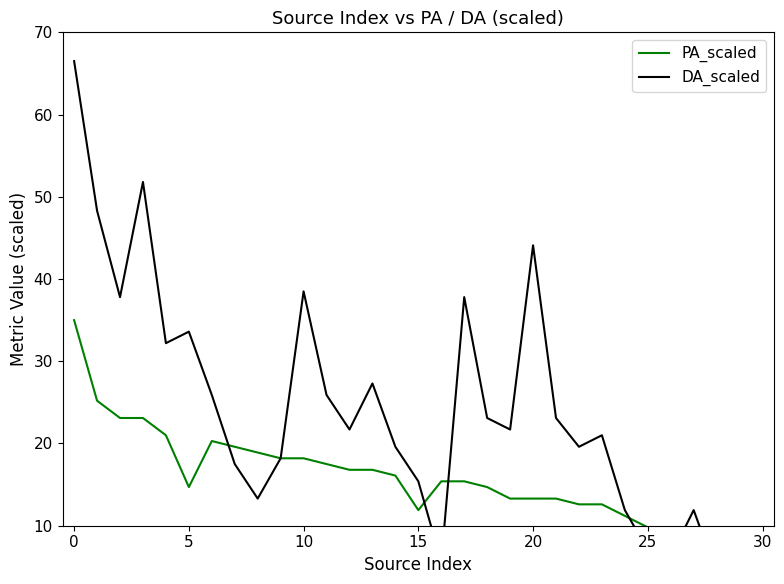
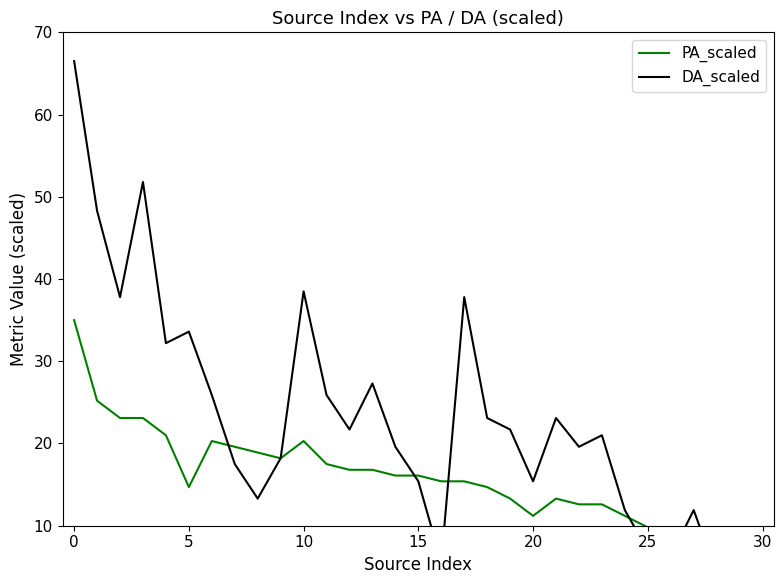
PA_scaled, 10: 18 -> 20
PA_scaled, 15: 12 -> 16
PA_scaled, 20: 13 -> 11
DA_scaled, 20: 44 -> 15
